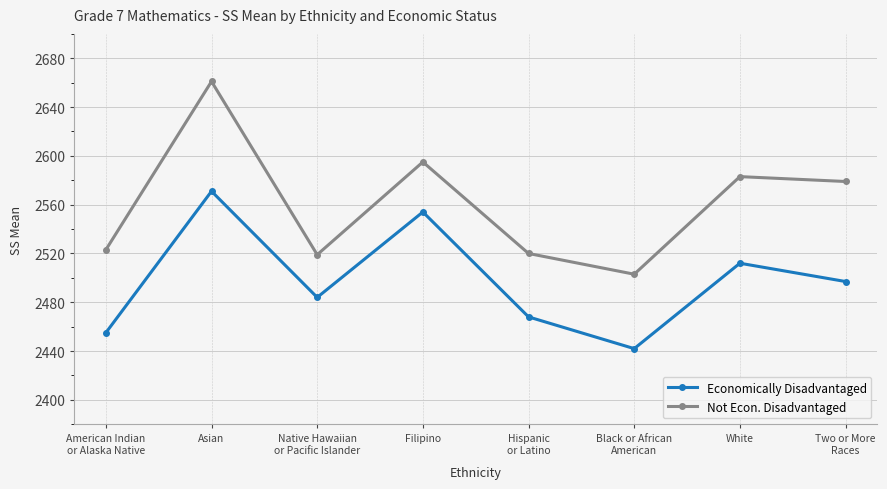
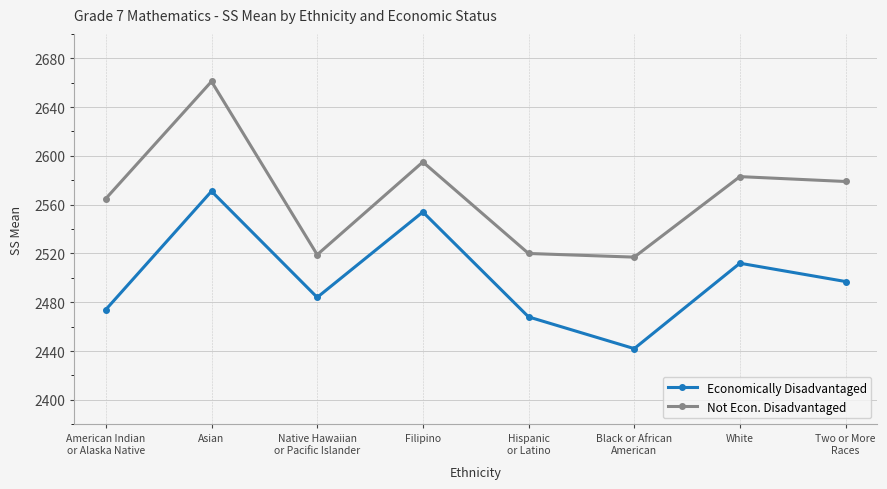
Economically Disadvantaged, American Indian or Alaska Native: 2455 -> 2474
Not Econ. Disadvantaged, American Indian or Alaska Native: 2523 -> 2565
Not Econ. Disadvantaged, Black or African American: 2503 -> 2517
